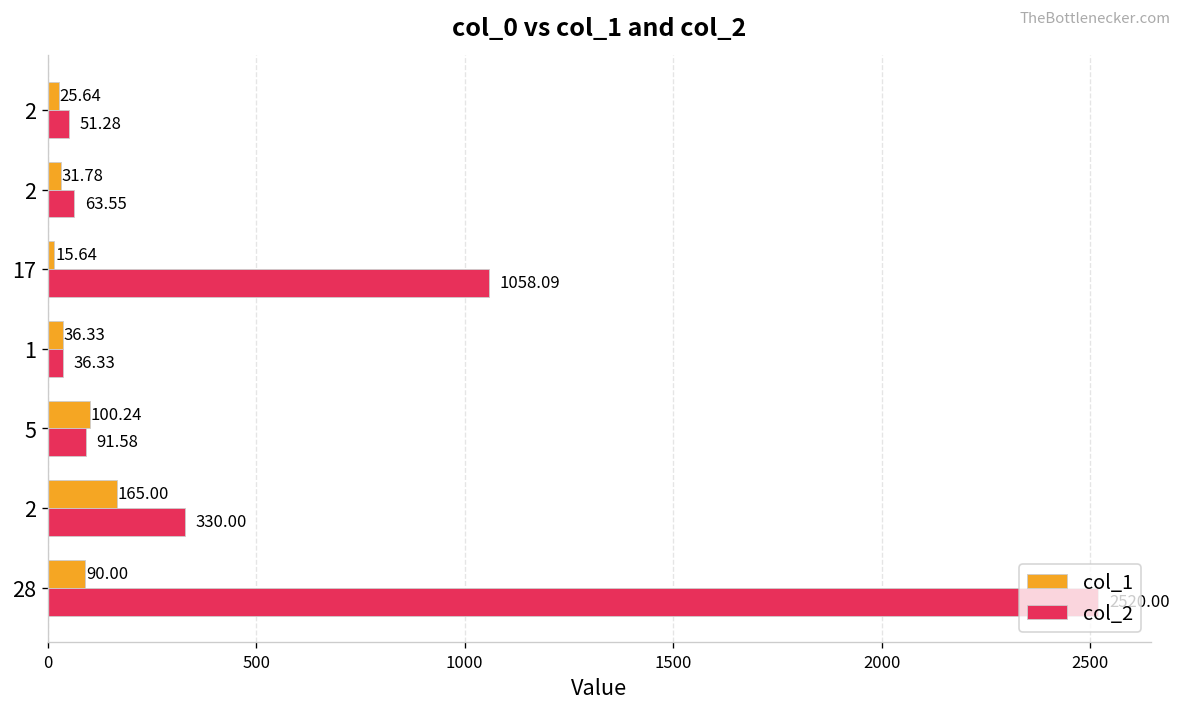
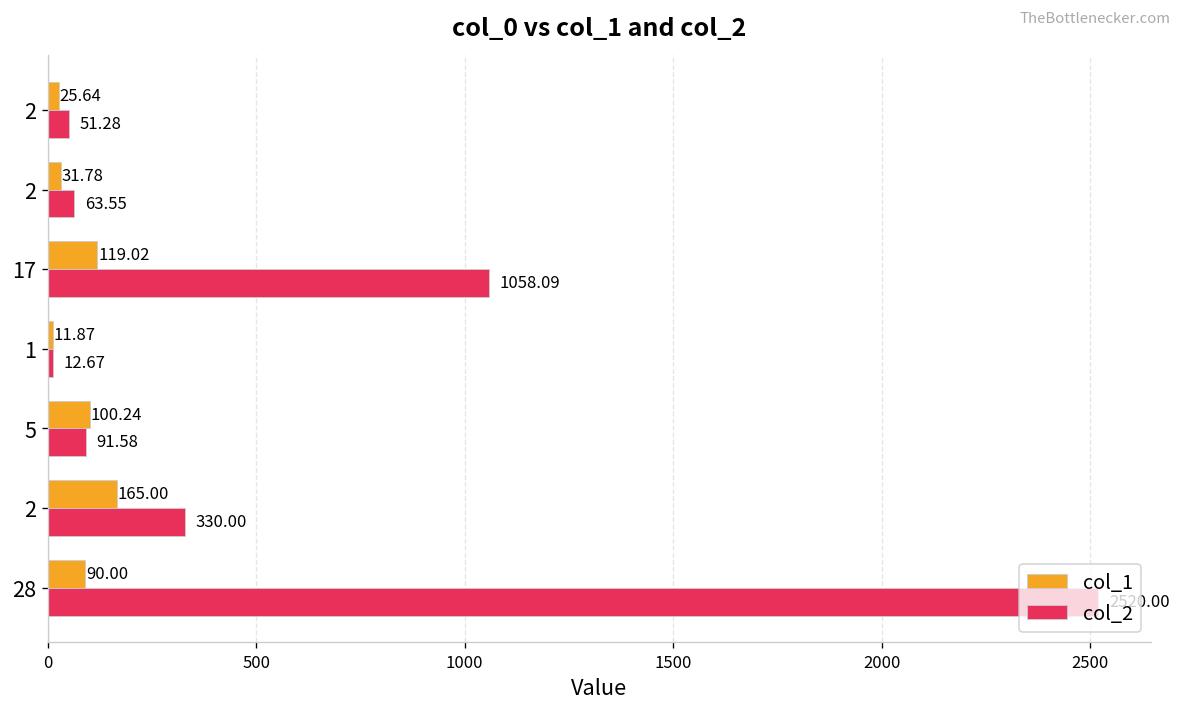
col_1, 17: 15.64 -> 119.02
col_1, 1: 36.33 -> 11.87
col_2, 1: 36.33 -> 12.67
